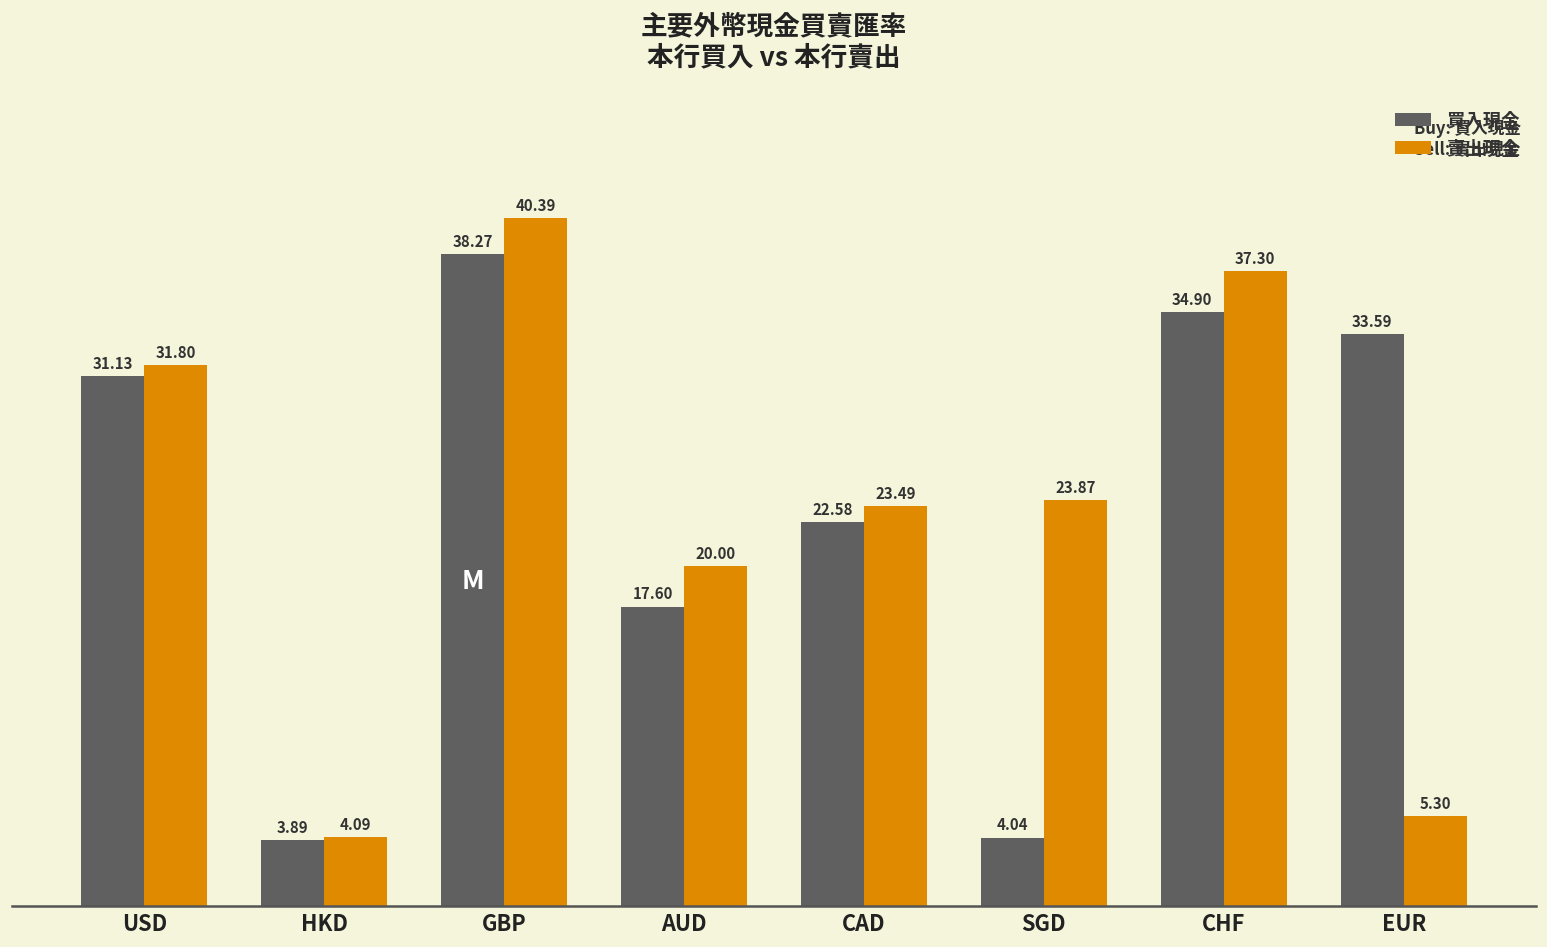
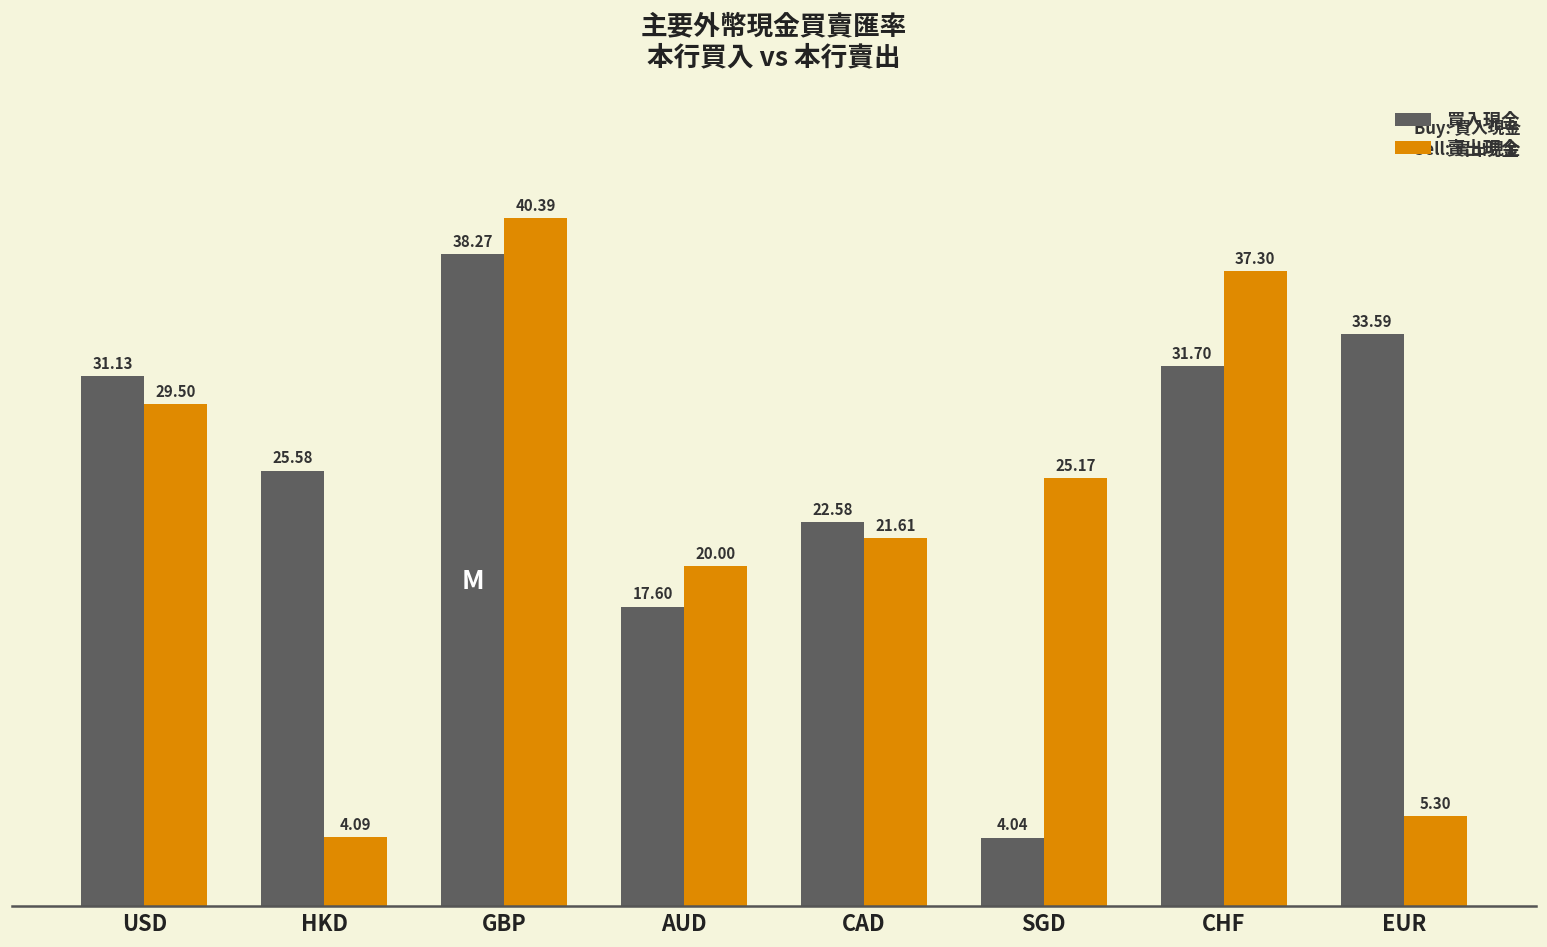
賣出現金, USD: 31.80 -> 29.50
買入現金, HKD: 3.89 -> 25.58
賣出現金, CAD: 23.49 -> 21.61
賣出現金, SGD: 23.87 -> 25.17
買入現金, CHF: 34.90 -> 31.70
